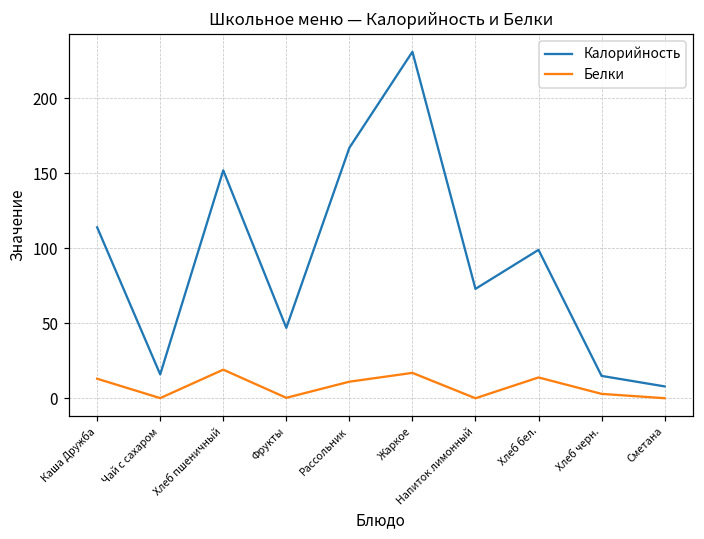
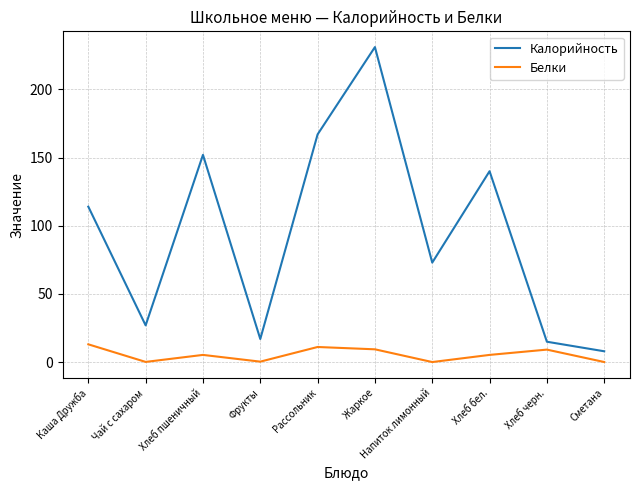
Калорийность, Чай с сахаром: 16 -> 27
Белки, Хлеб пшеничный: 19 -> 5
Калорийность, Фрукты: 47 -> 17
Белки, Жаркое: 17 -> 9
Калорийность, Хлеб бел.: 99 -> 140
Белки, Хлеб бел.: 14 -> 5
Белки, Хлеб черн.: 3 -> 9
